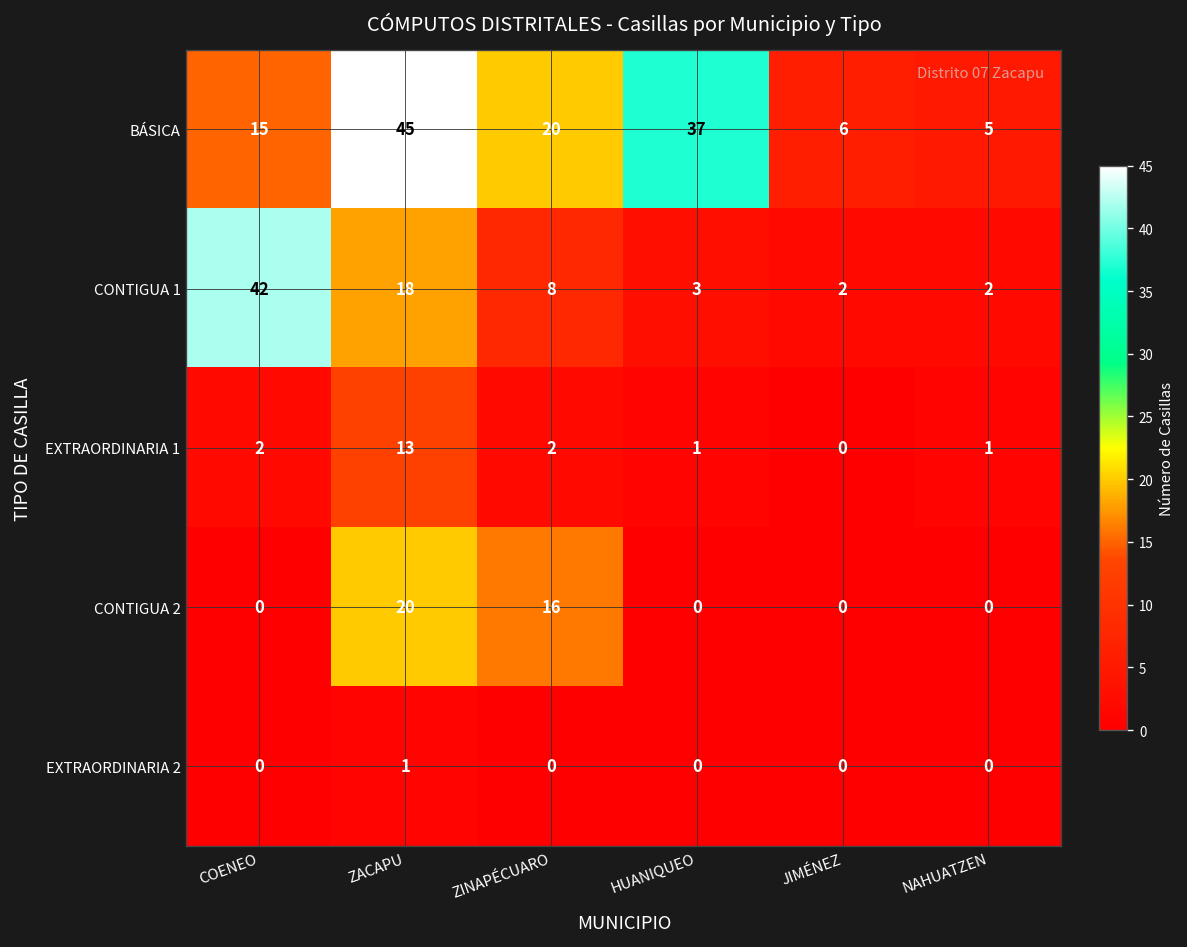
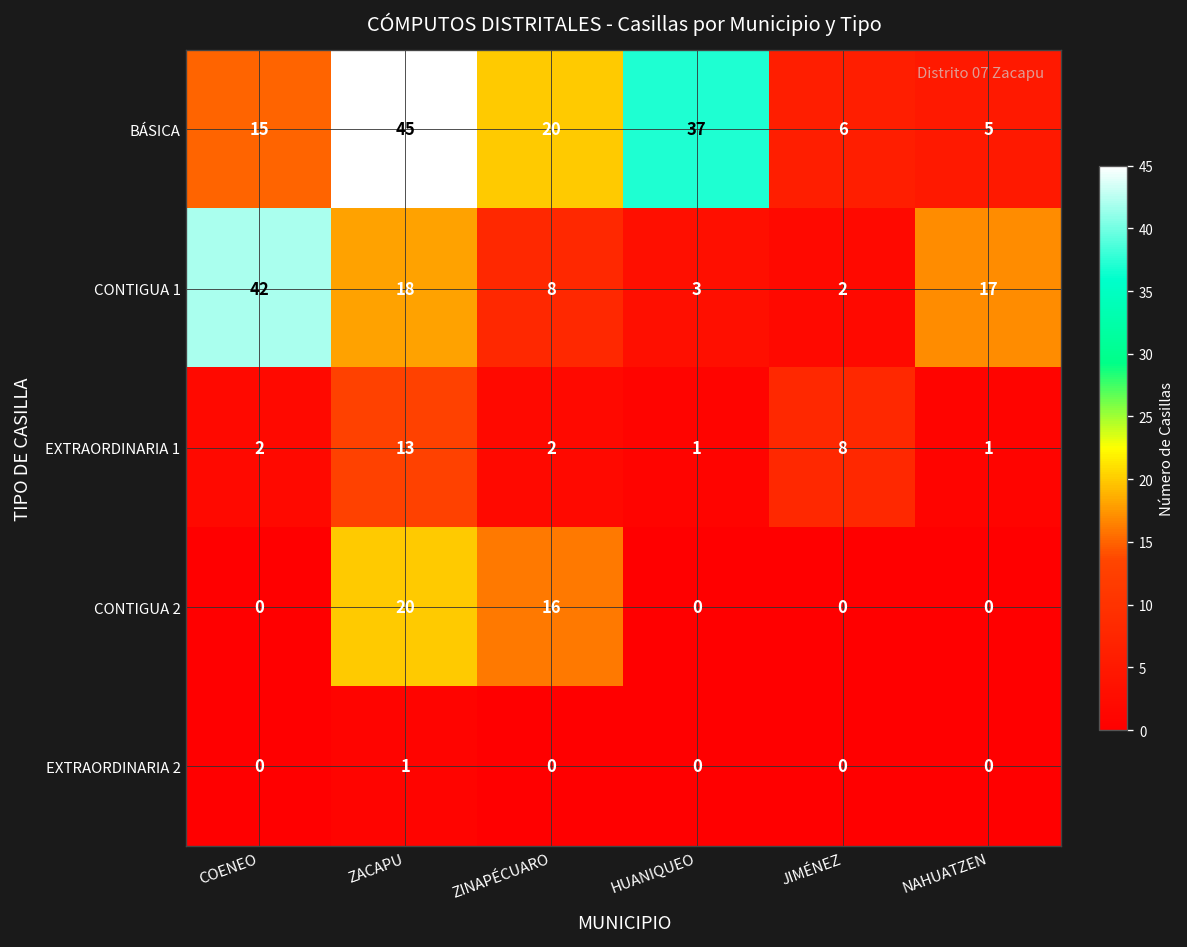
CONTIGUA 1, NAHUATZEN: 2 -> 17
EXTRAORDINARIA 1, JIMÉNEZ: 0 -> 8
